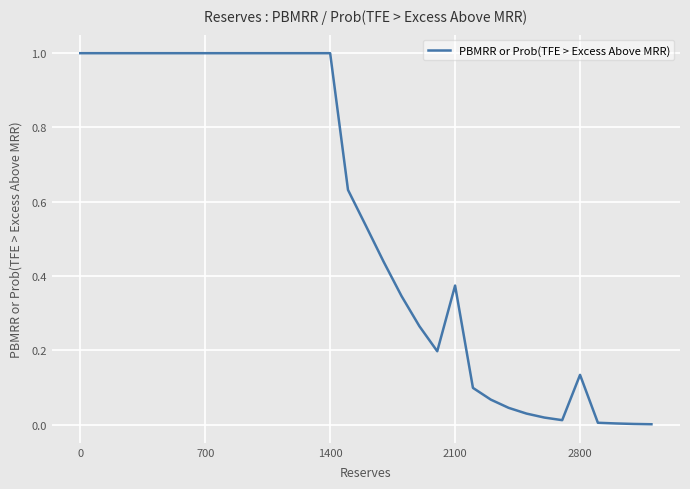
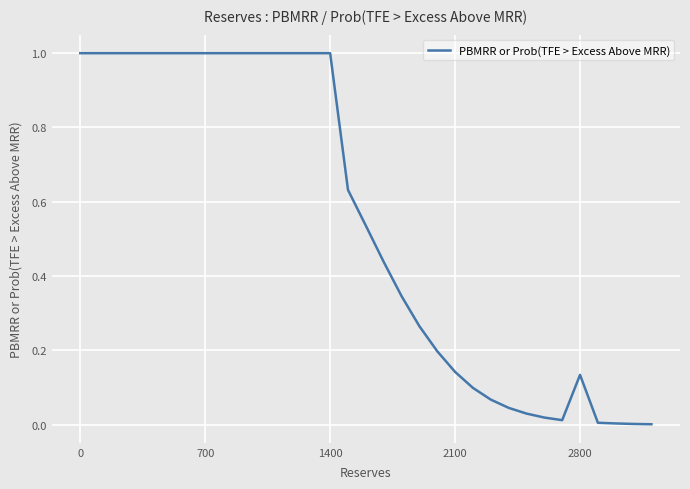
2100: 0.37 -> 0.14
